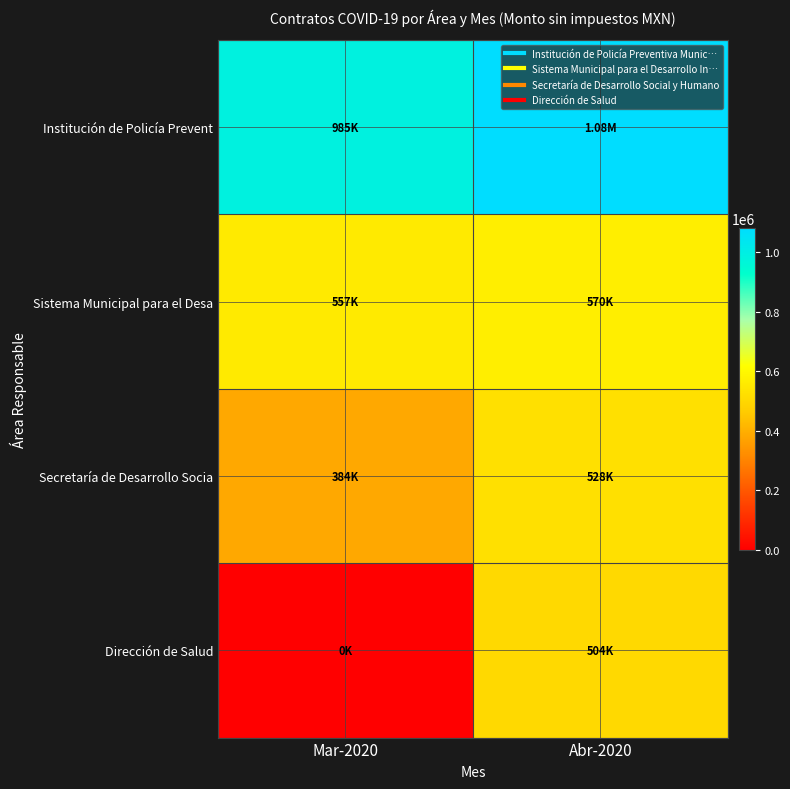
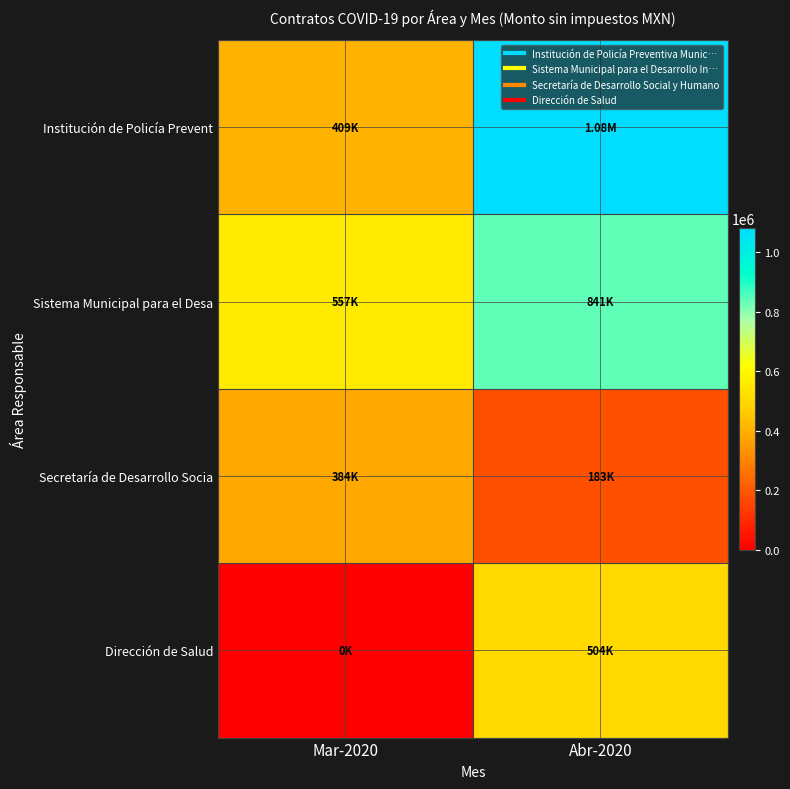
Institución de Policía Prevent, Mar-2020: 985K -> 409K
Sistema Municipal para el Desa, Abr-2020: 570K -> 841K
Secretaría de Desarrollo Socia, Abr-2020: 528K -> 183K
